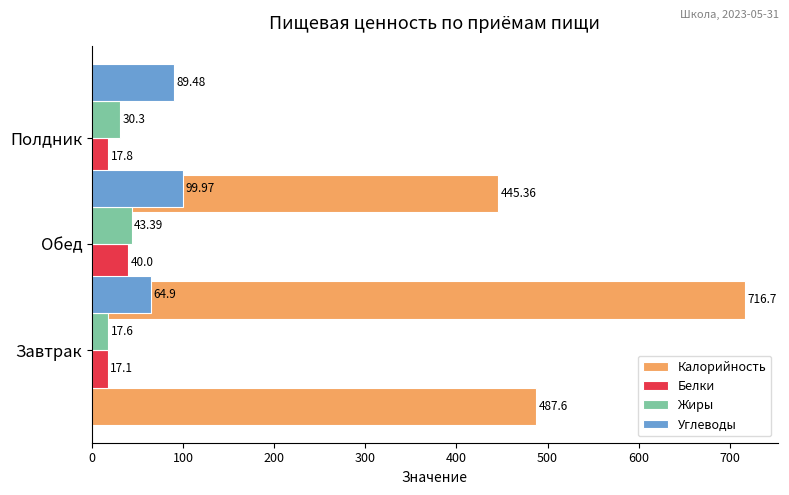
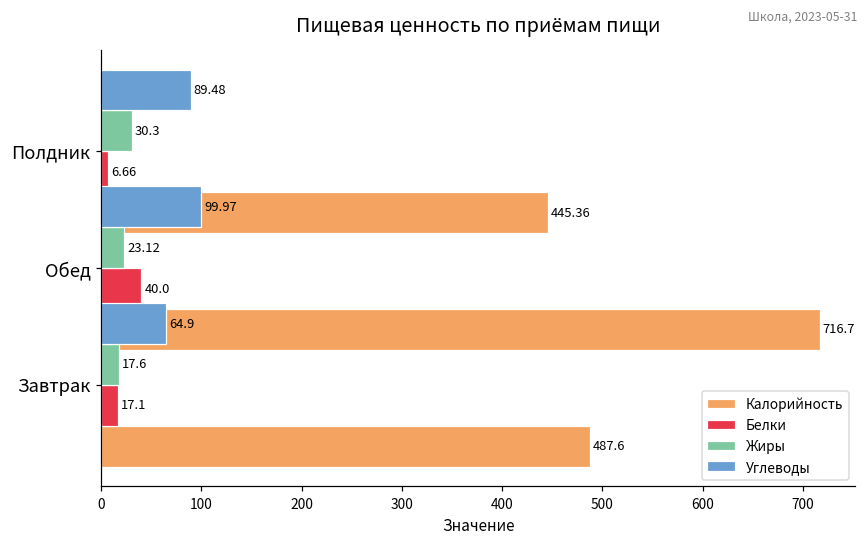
Белки, Полдник: 17.8 -> 6.66
Жиры, Обед: 43.39 -> 23.12
